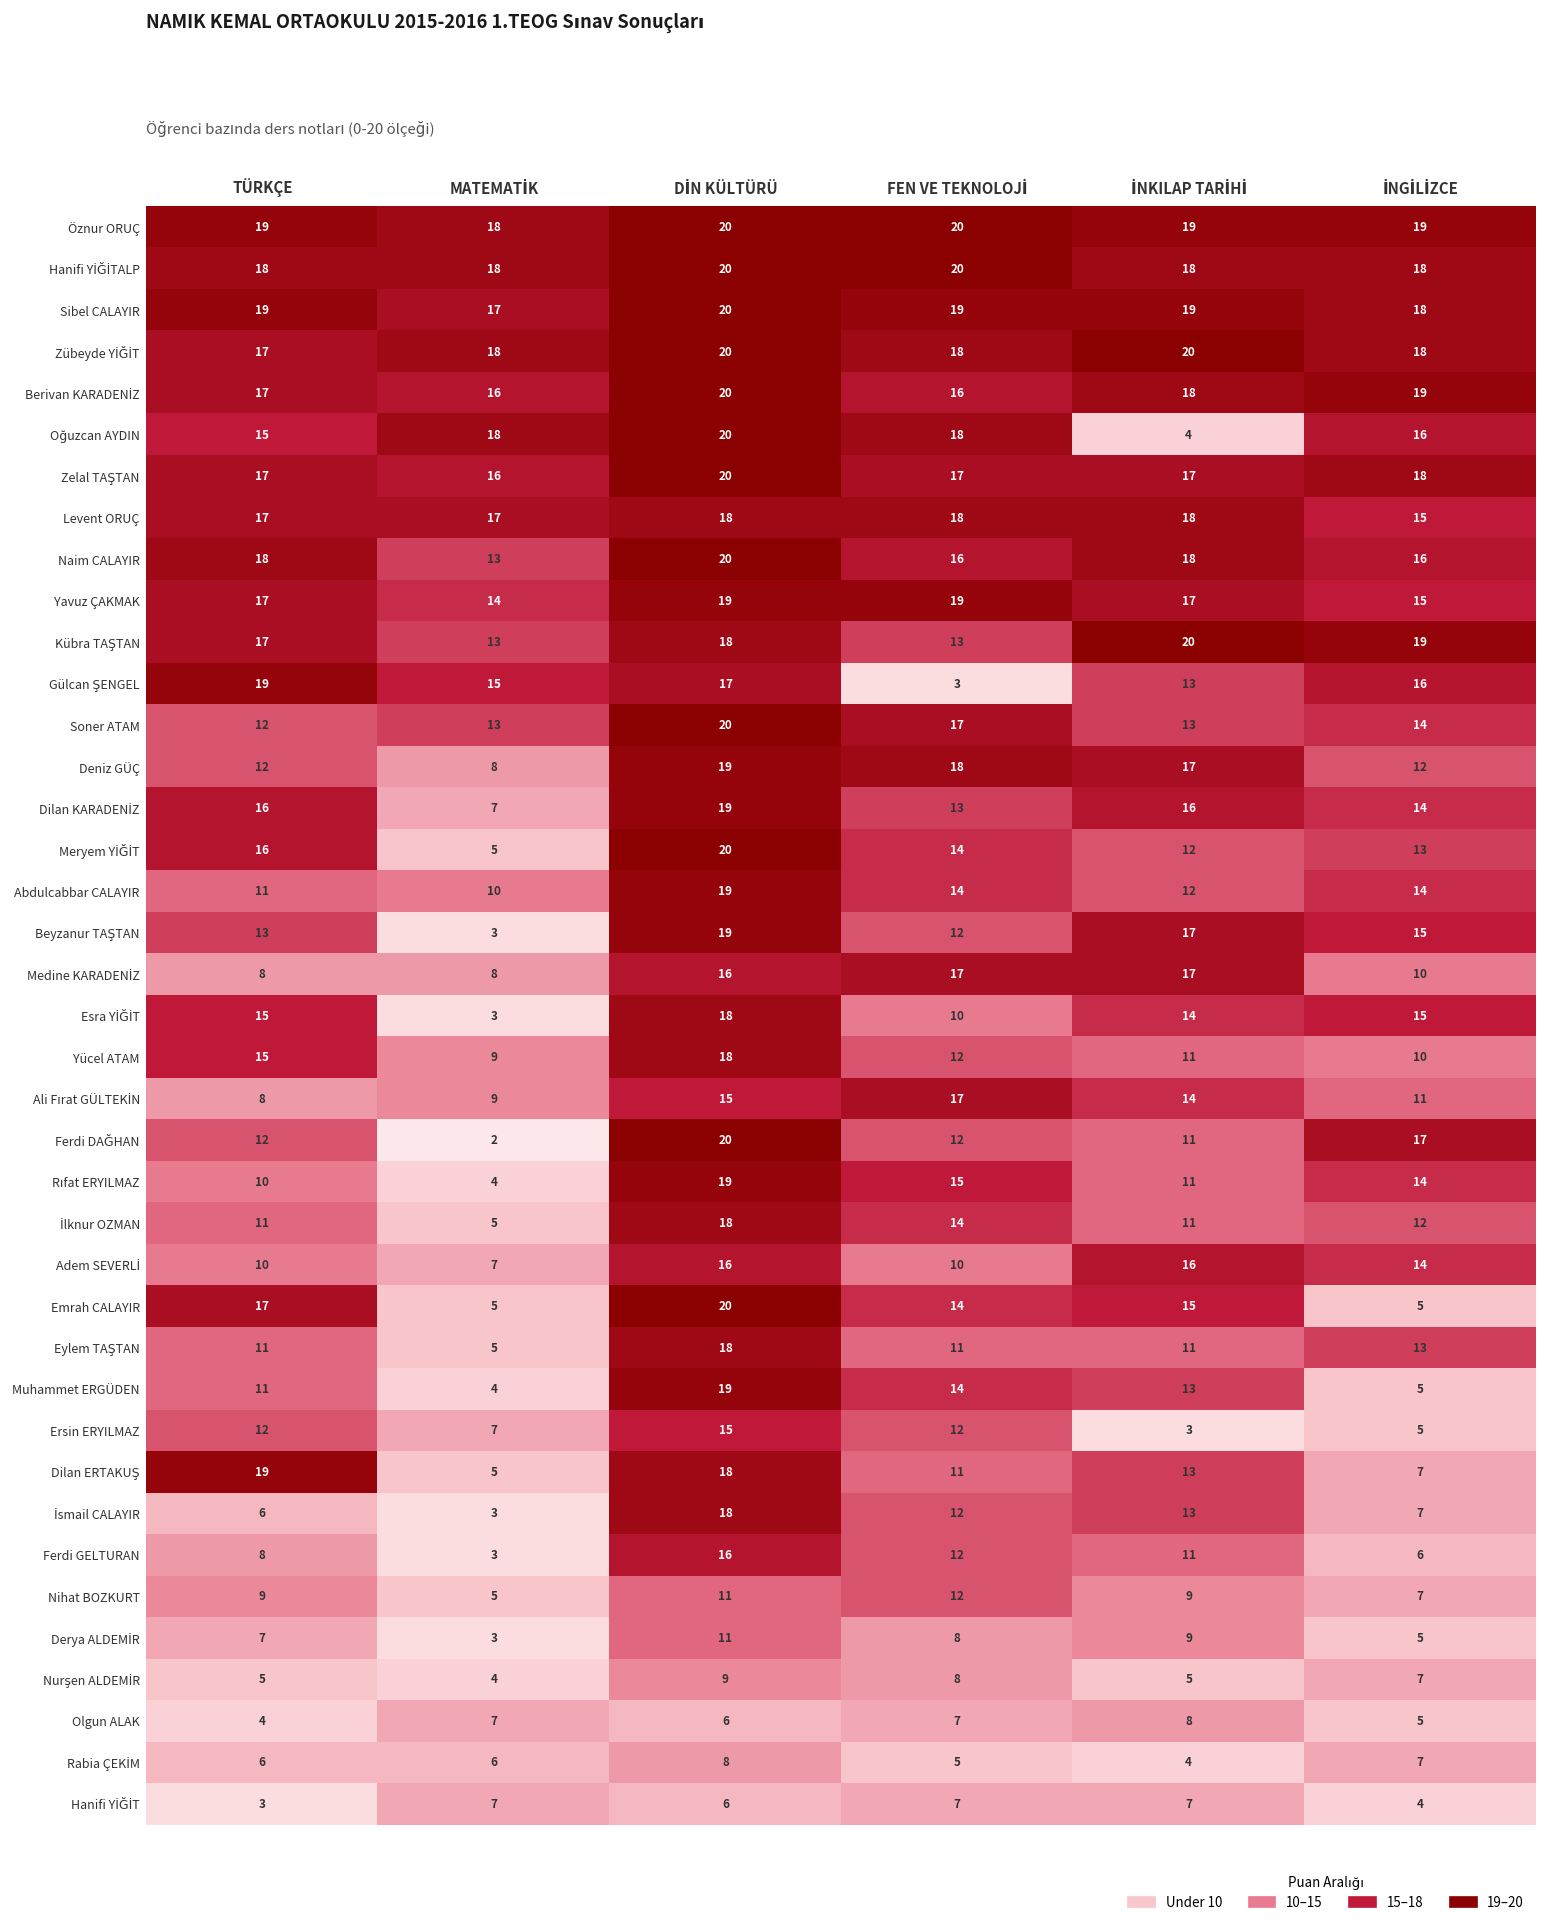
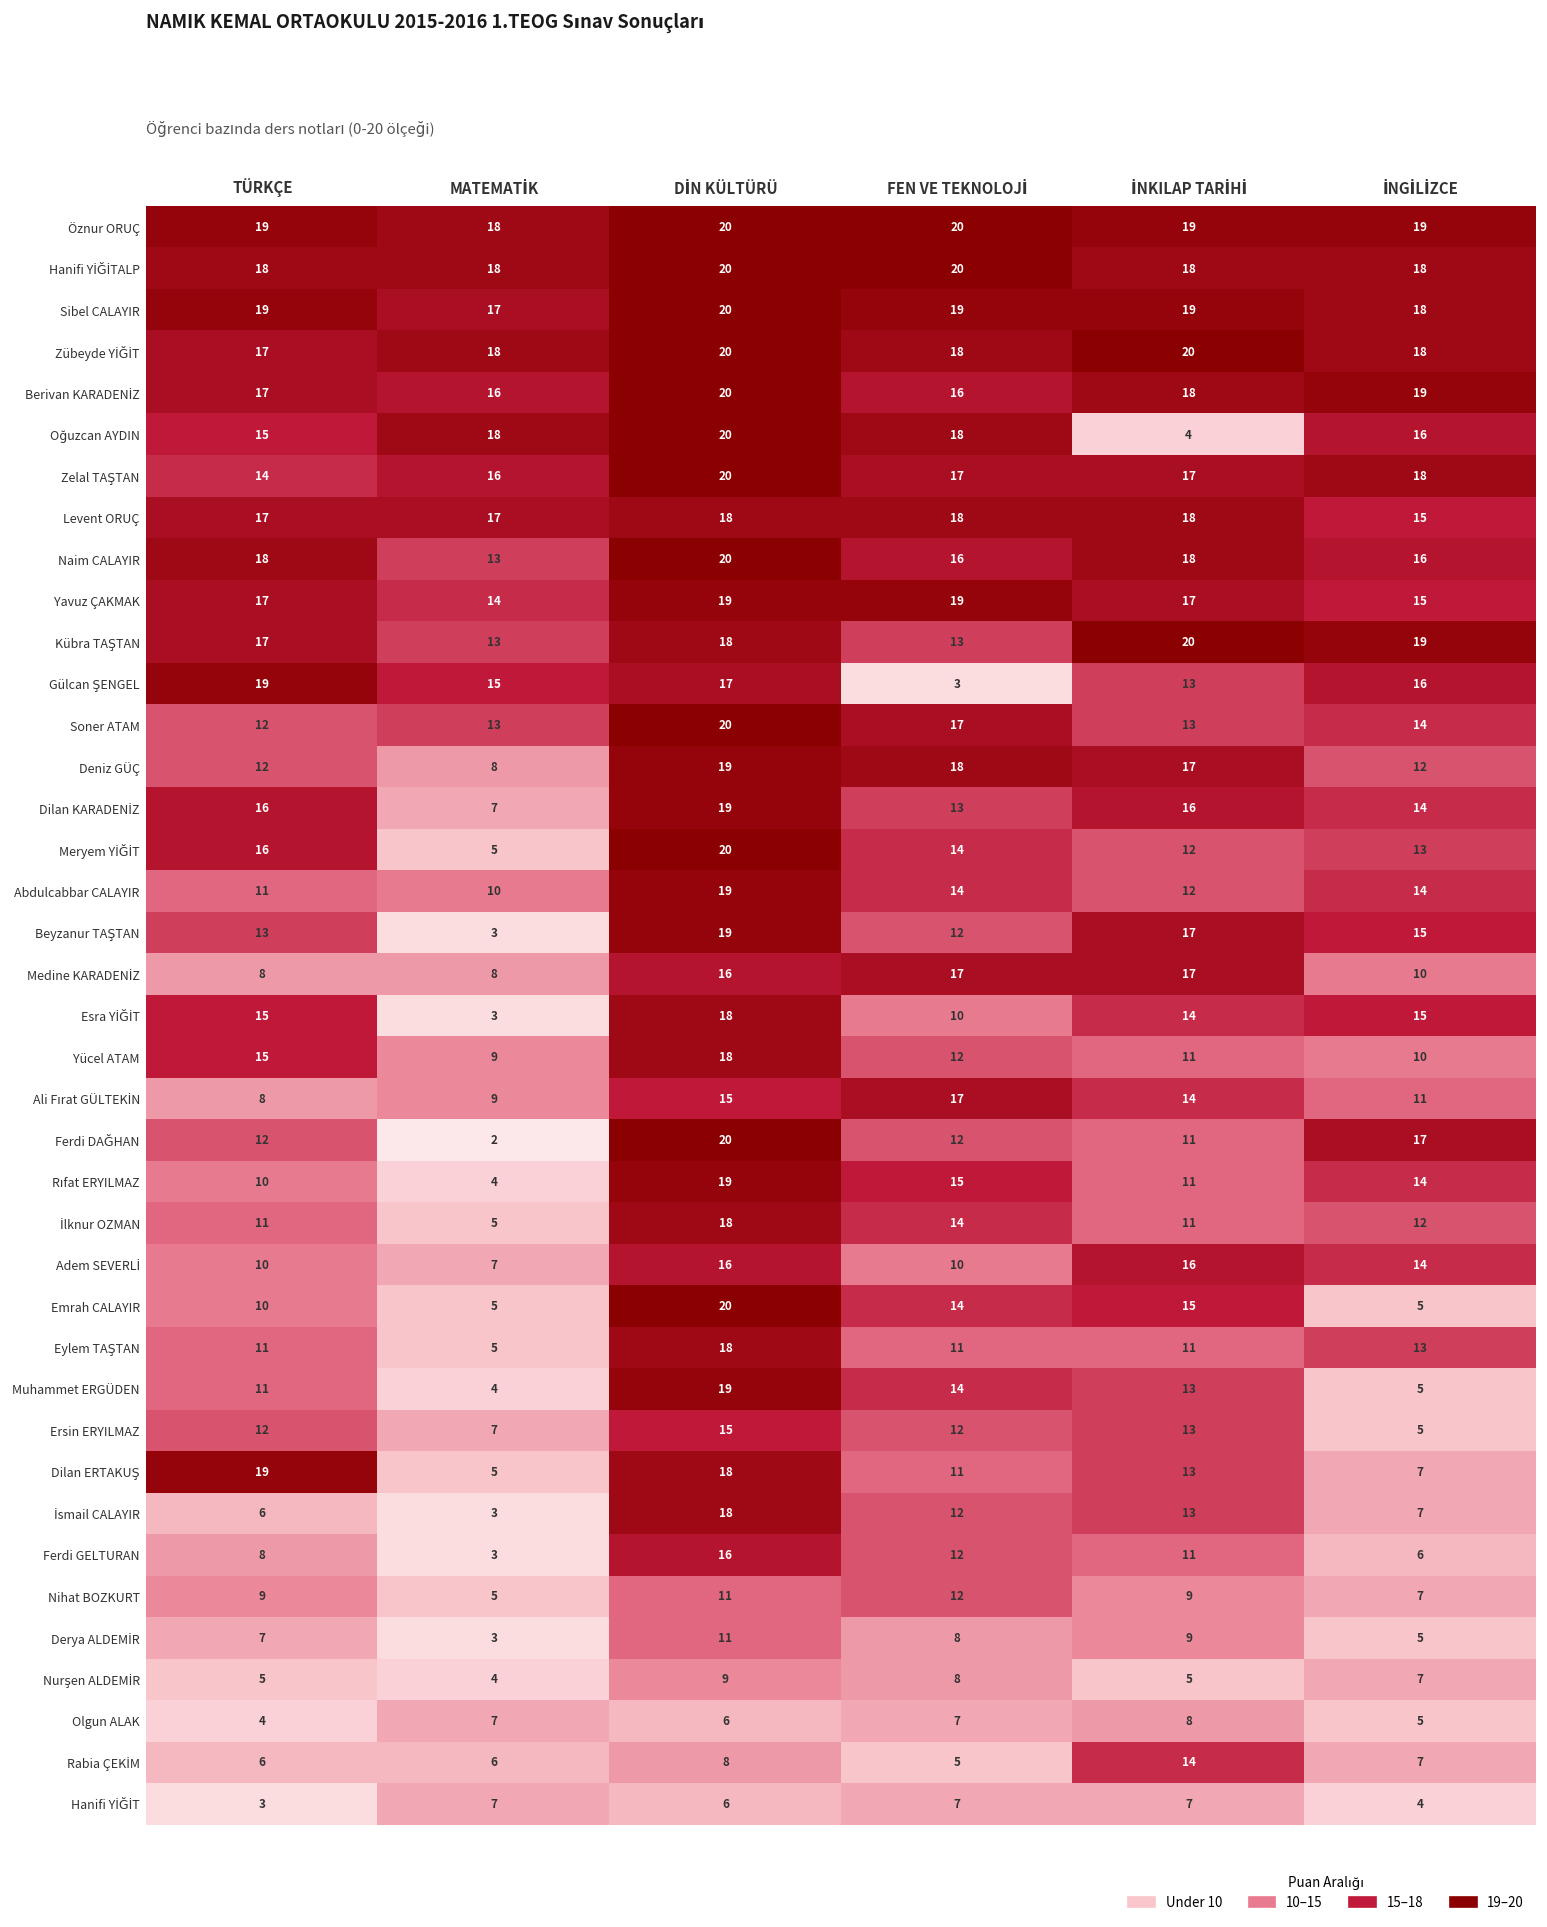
Zelal TAŞTAN, TÜRKÇE: 17 -> 14
Emrah CALAYIR, TÜRKÇE: 17 -> 10
Ersin ERYILMAZ, İNKILAP TARİHİ: 3 -> 13
Rabia ÇEKİM, İNKILAP TARİHİ: 4 -> 14
